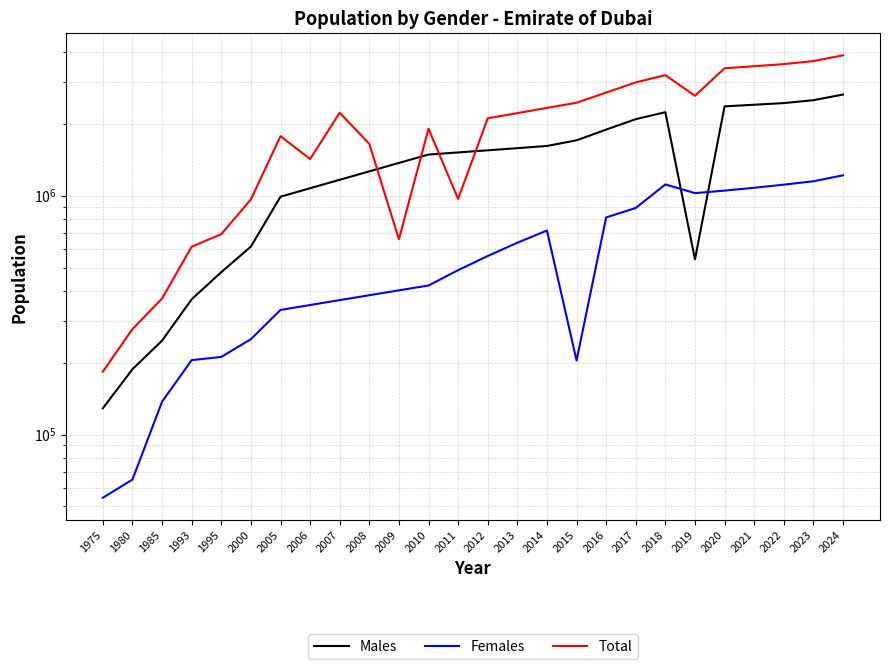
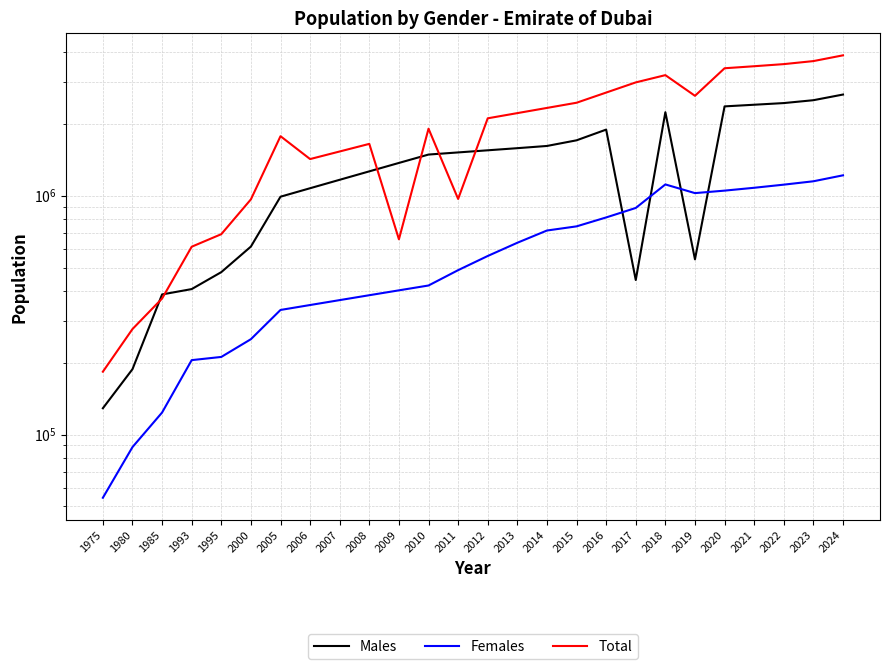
Females, 1980: 65000 -> 89000
Males, 1985: 250000 -> 390000
Females, 1985: 140000 -> 120000
Males, 1993: 370000 -> 410000
Total, 2007: 2200000 -> 1500000
Females, 2015: 200000 -> 740000
Males, 2017: 2100000 -> 440000
